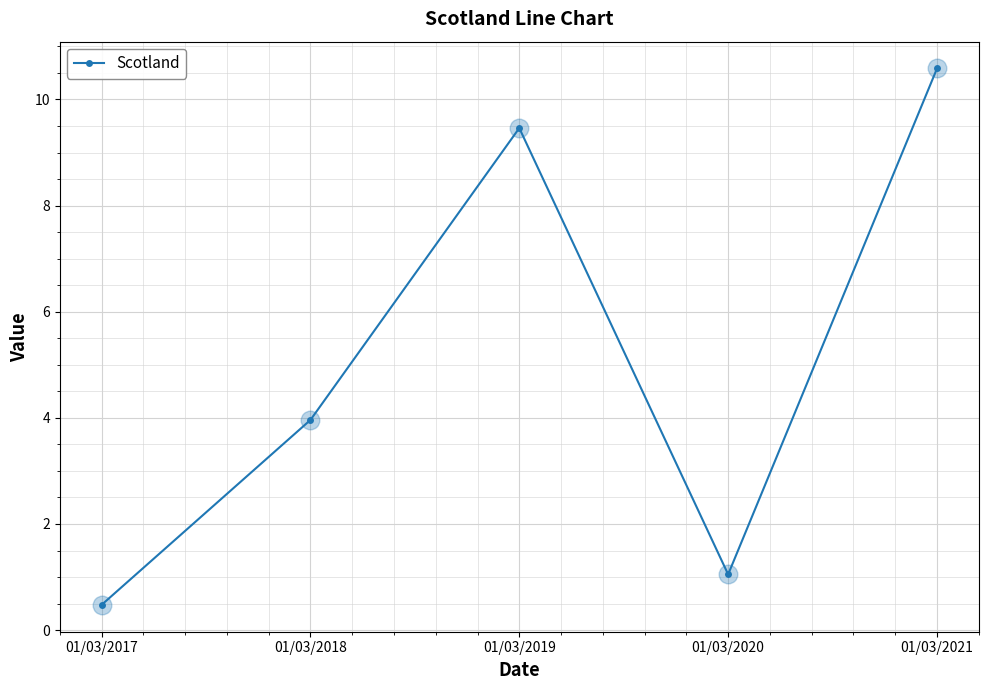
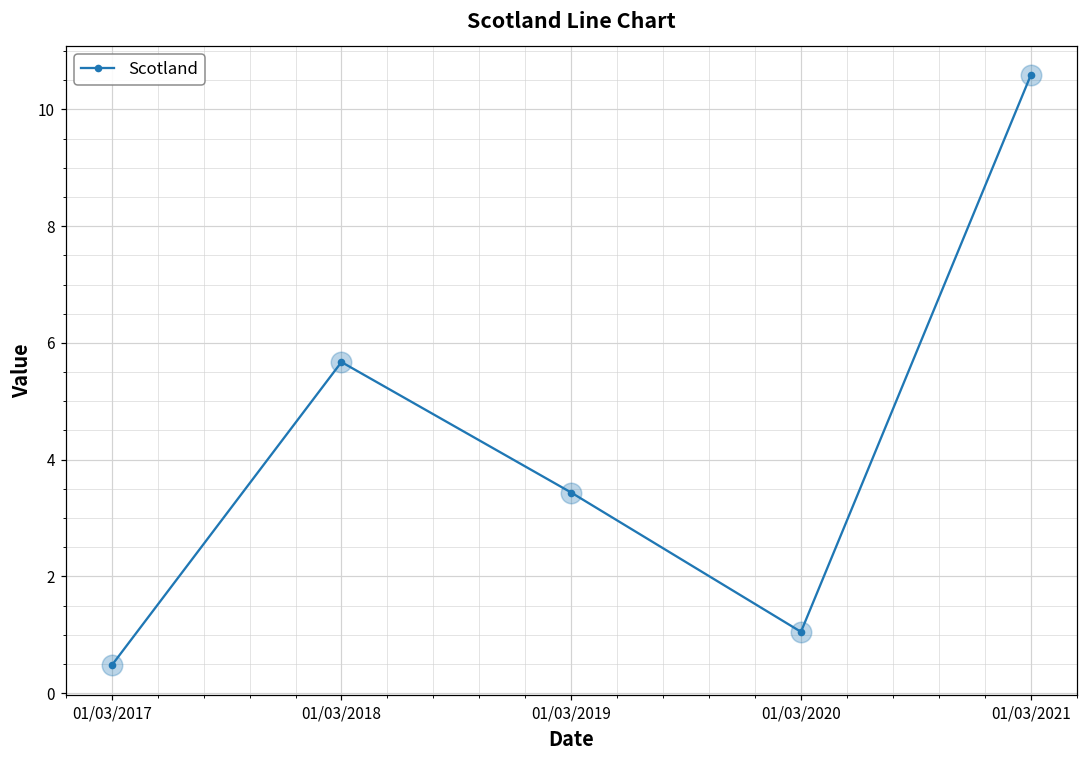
01/03/2018: 4.0 -> 5.7
01/03/2019: 9.5 -> 3.4
